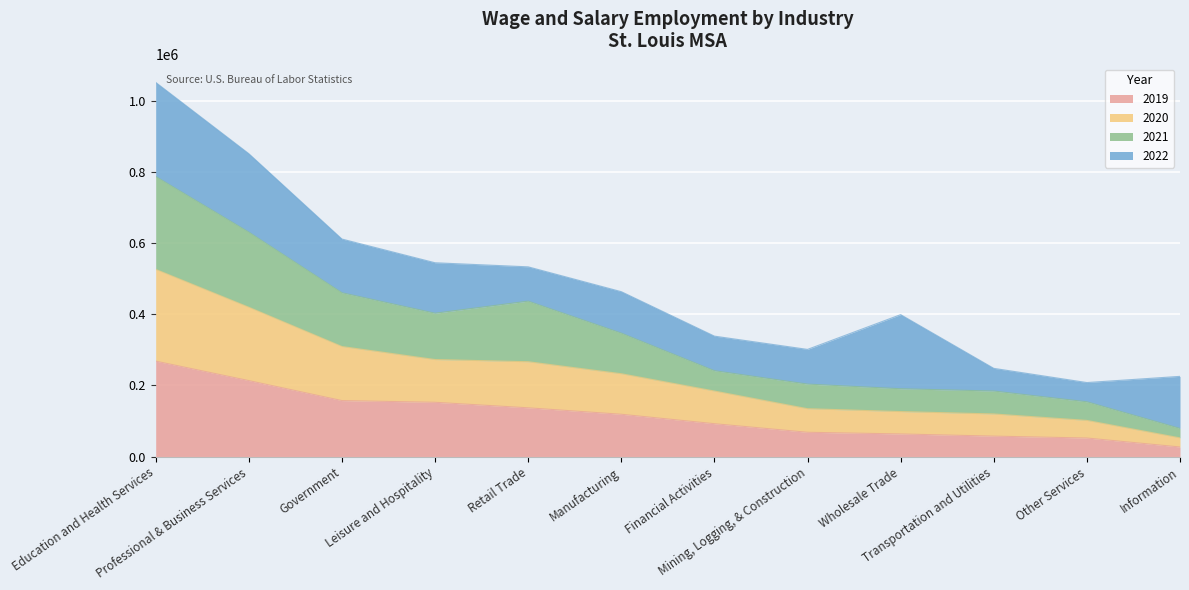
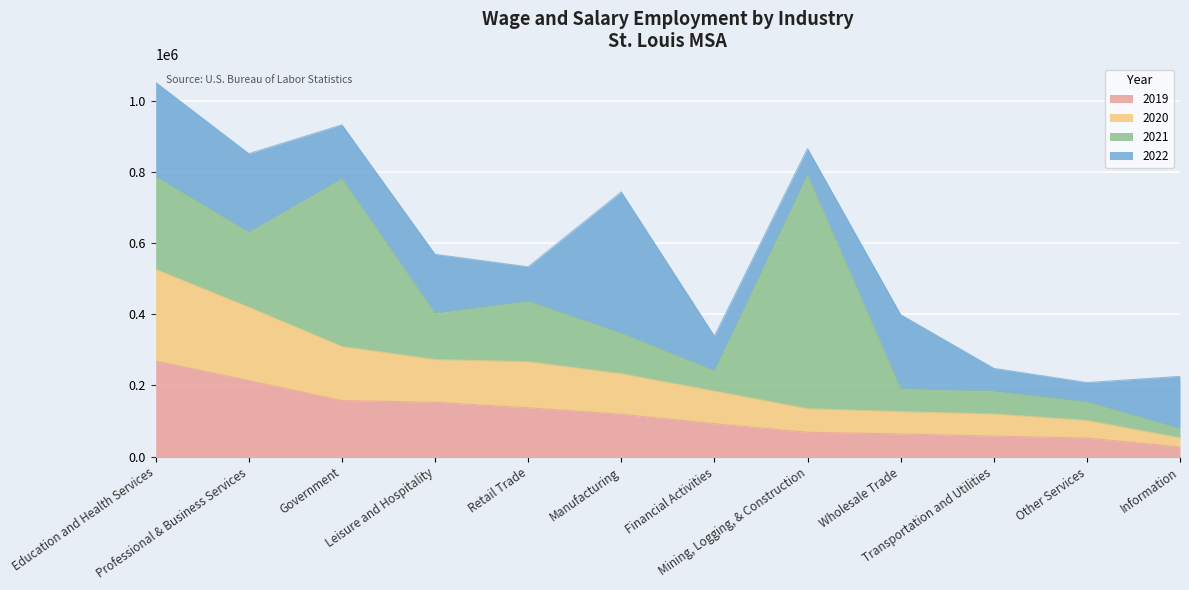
2021, Government: 150000 -> 470000
2022, Leisure and Hospitality: 140000 -> 170000
2022, Manufacturing: 120000 -> 400000
2021, Mining, Logging, & Construction: 70000 -> 660000
2022, Mining, Logging, & Construction: 100000 -> 70000
